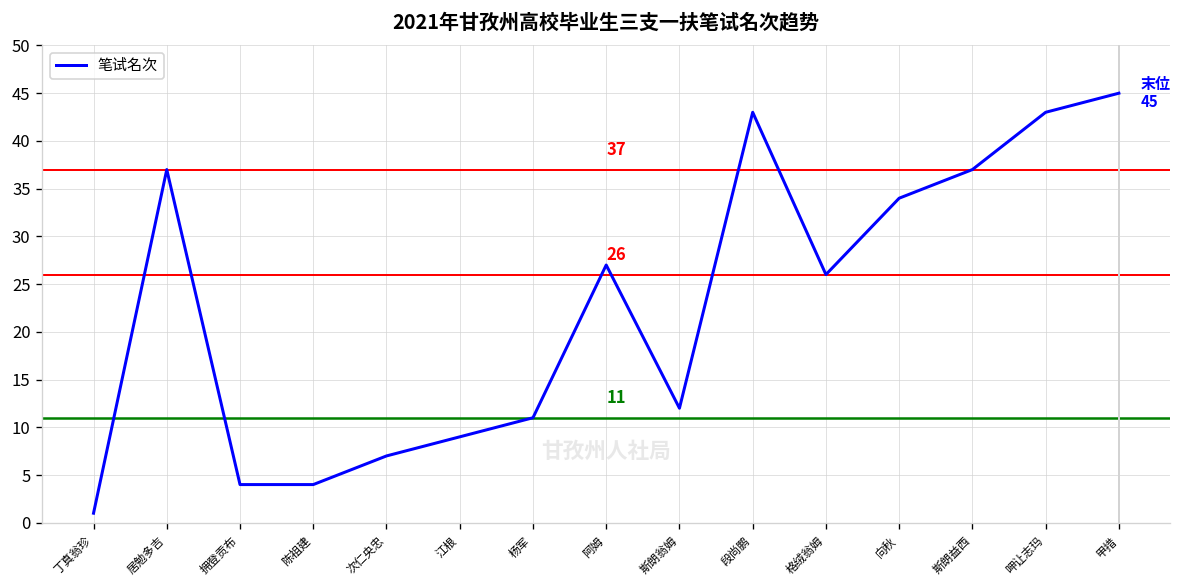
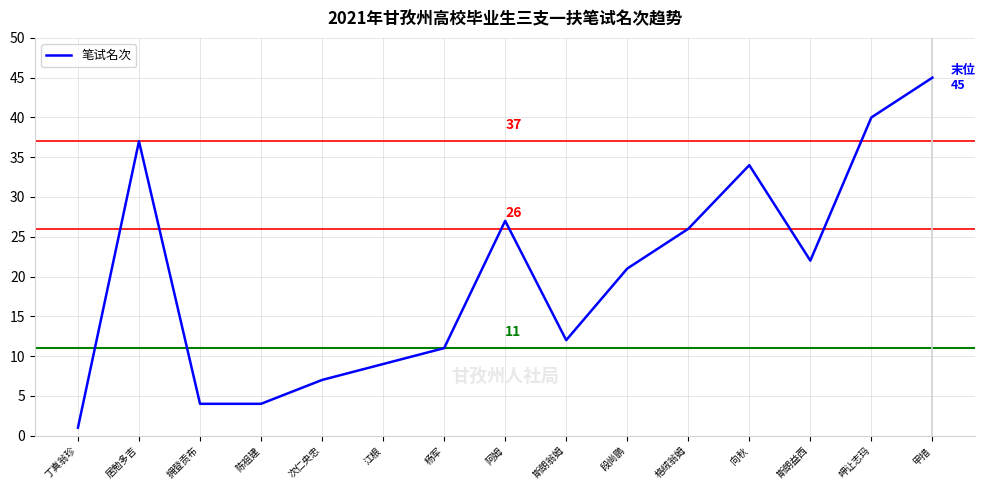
段尚鹏: 43 -> 21
斯朗益西: 37 -> 22
呷让志玛: 43 -> 40
